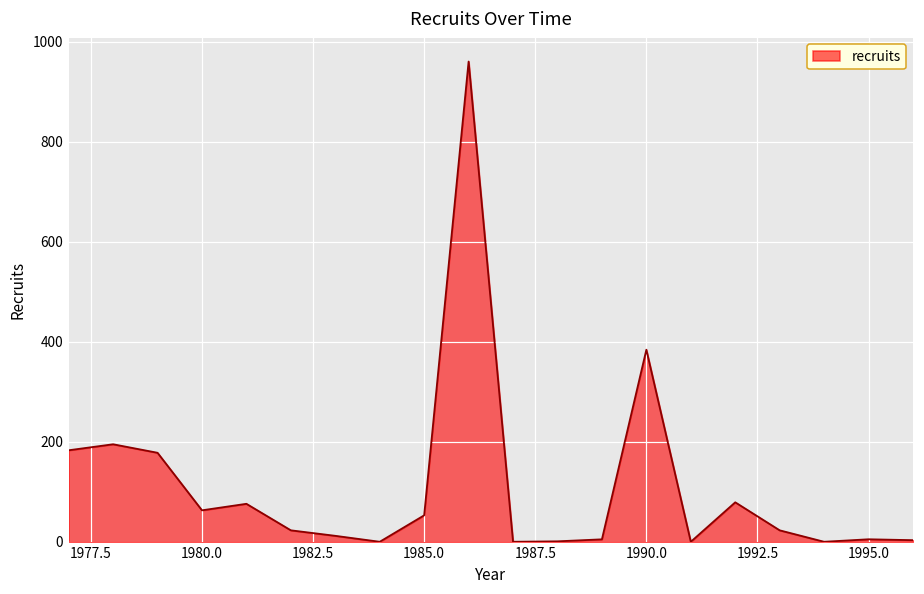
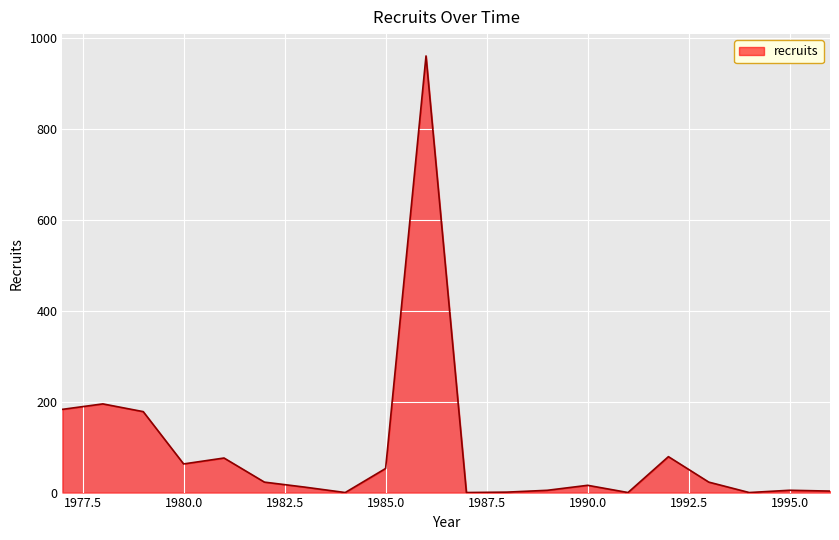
1990.0: 380 -> 20
